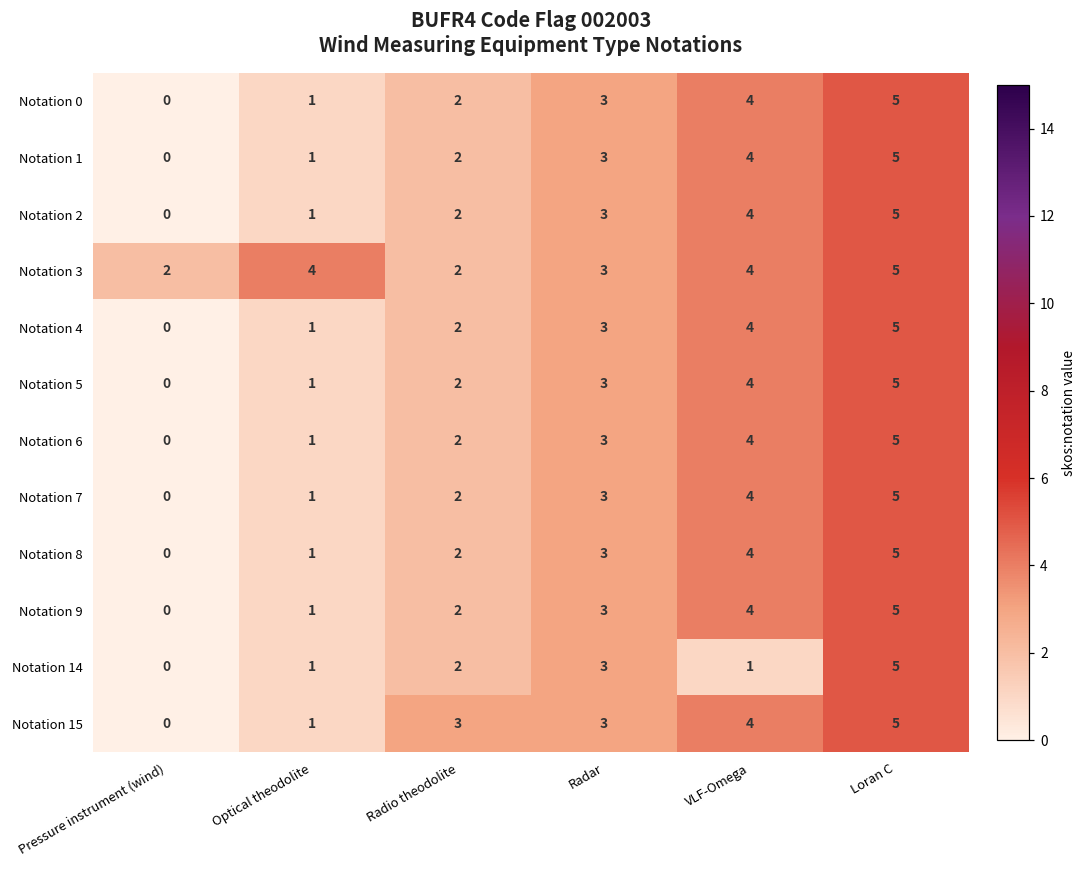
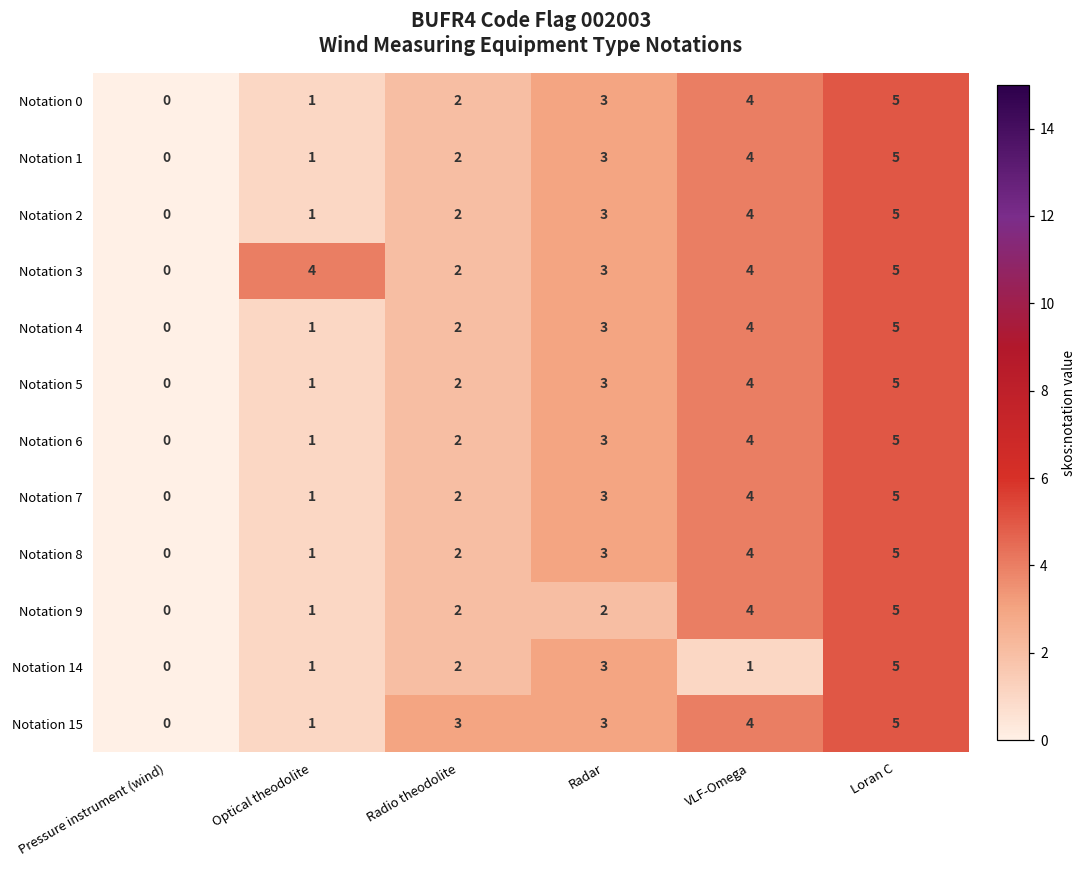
Notation 3, Pressure instrument (wind): 2 -> 0
Notation 9, Radar: 3 -> 2
